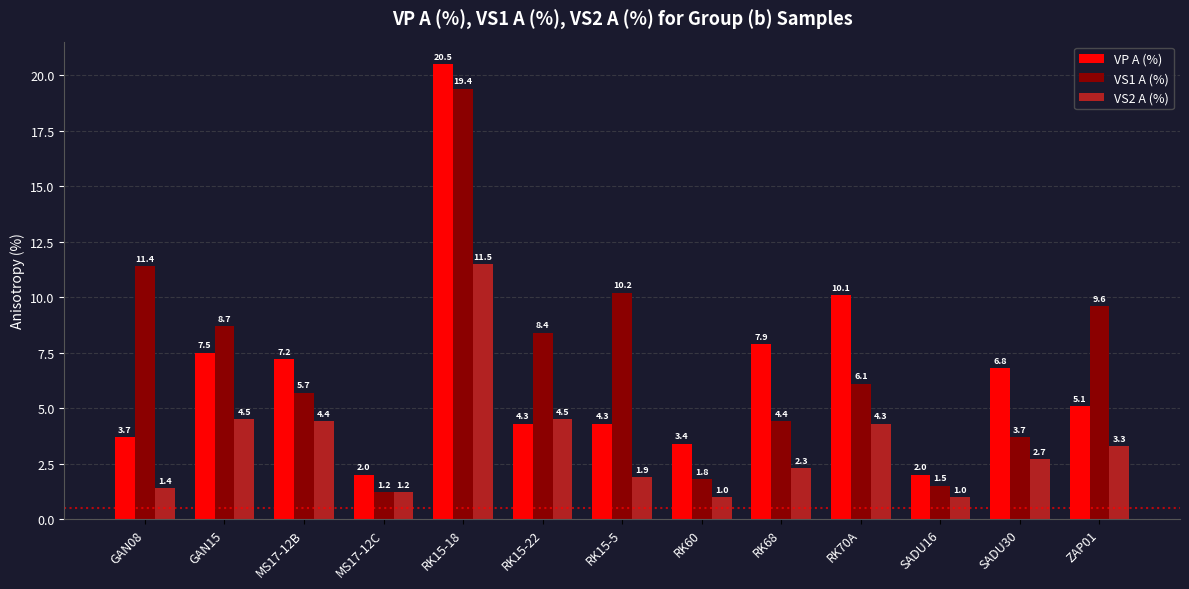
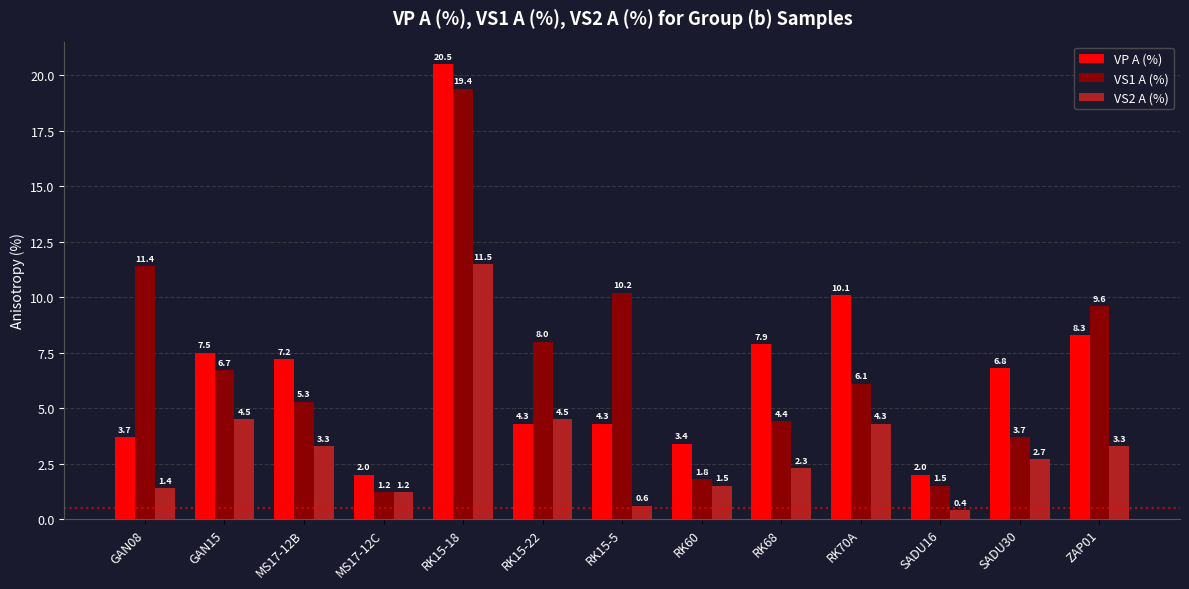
VS1 A (%), GAN15: 8.7 -> 6.7
VS1 A (%), MS17-12B: 5.7 -> 5.3
VS2 A (%), MS17-12B: 4.4 -> 3.3
VS1 A (%), RK15-22: 8.4 -> 8.0
VS2 A (%), RK15-5: 1.9 -> 0.6
VS2 A (%), RK60: 1.0 -> 1.5
VS2 A (%), SADU16: 1.0 -> 0.4
VP A (%), ZAP01: 5.1 -> 8.3
